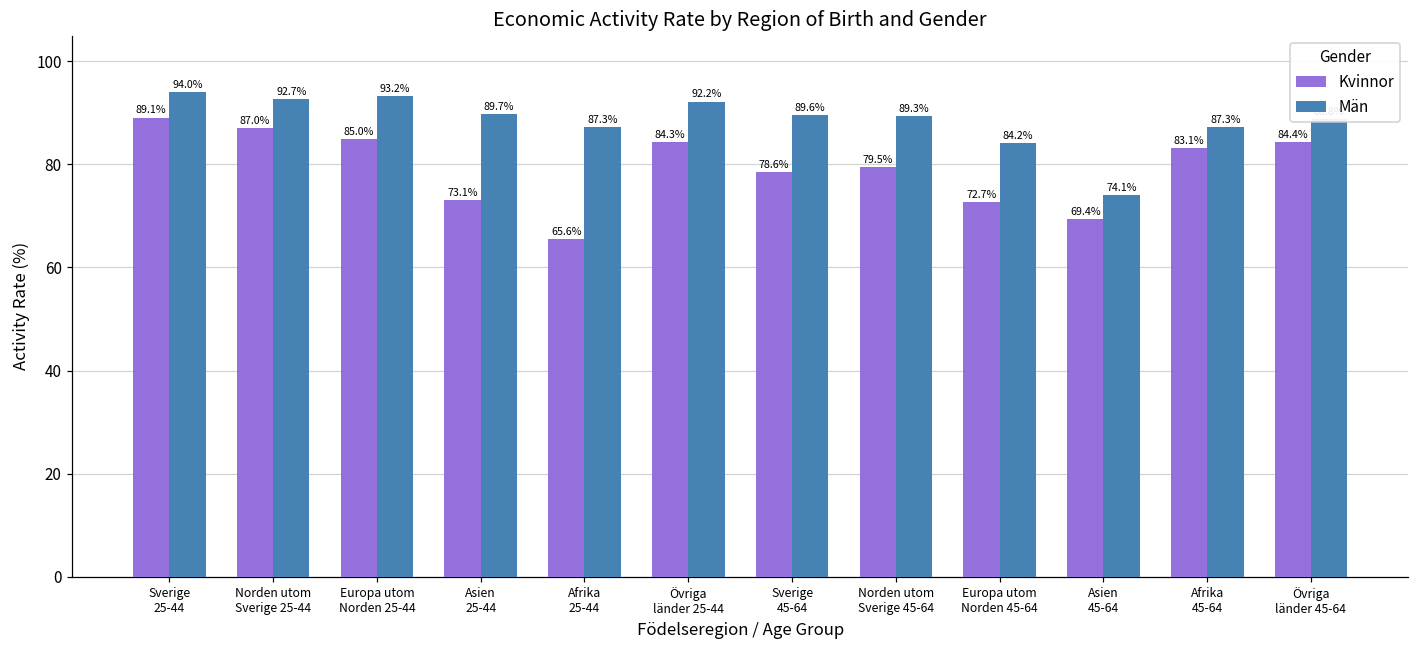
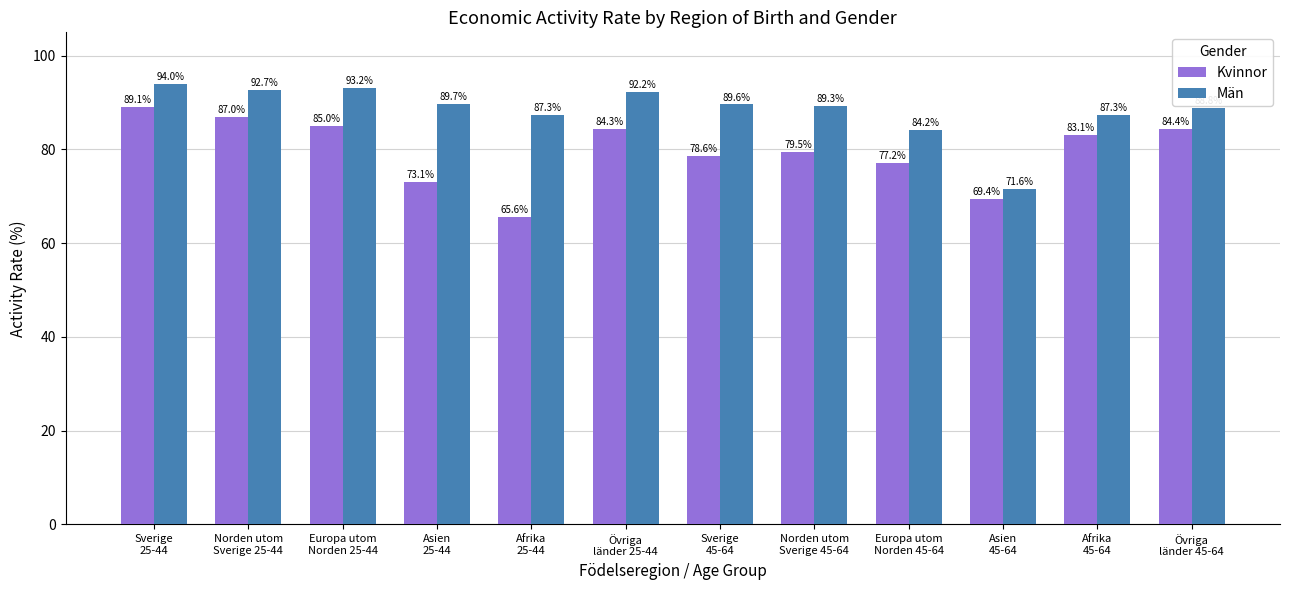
Kvinnor, Europa utom Norden 45-64: 72.7% -> 77.2%
Män, Asien 45-64: 74.1% -> 71.6%
